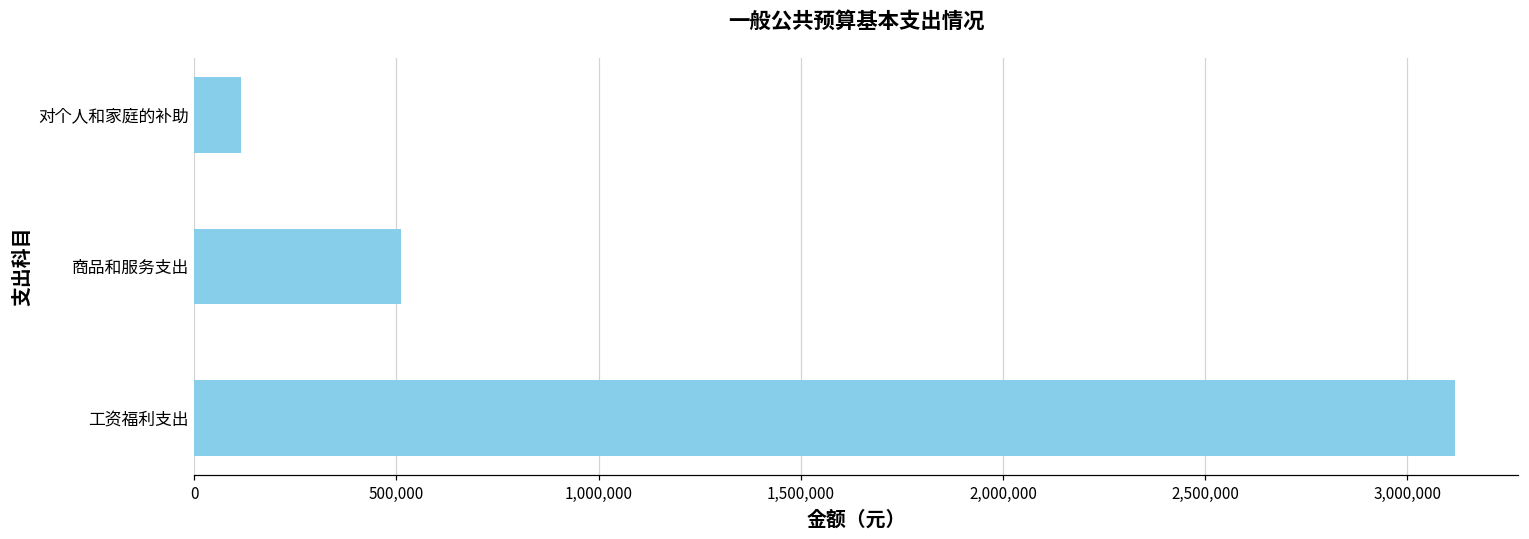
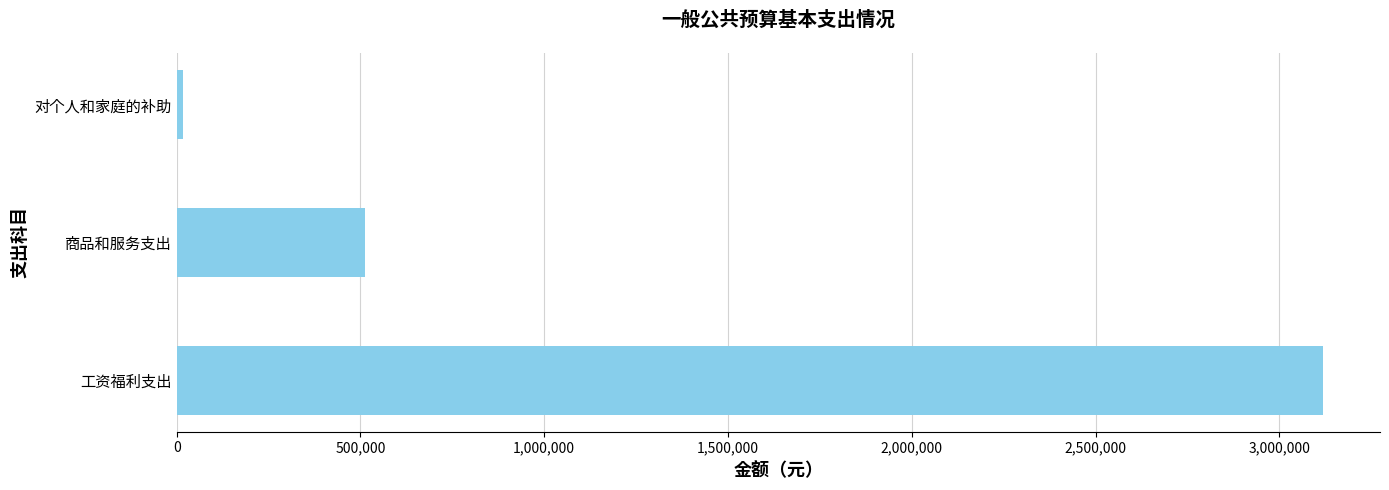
对个人和家庭的补助: 120,000 -> 20,000
